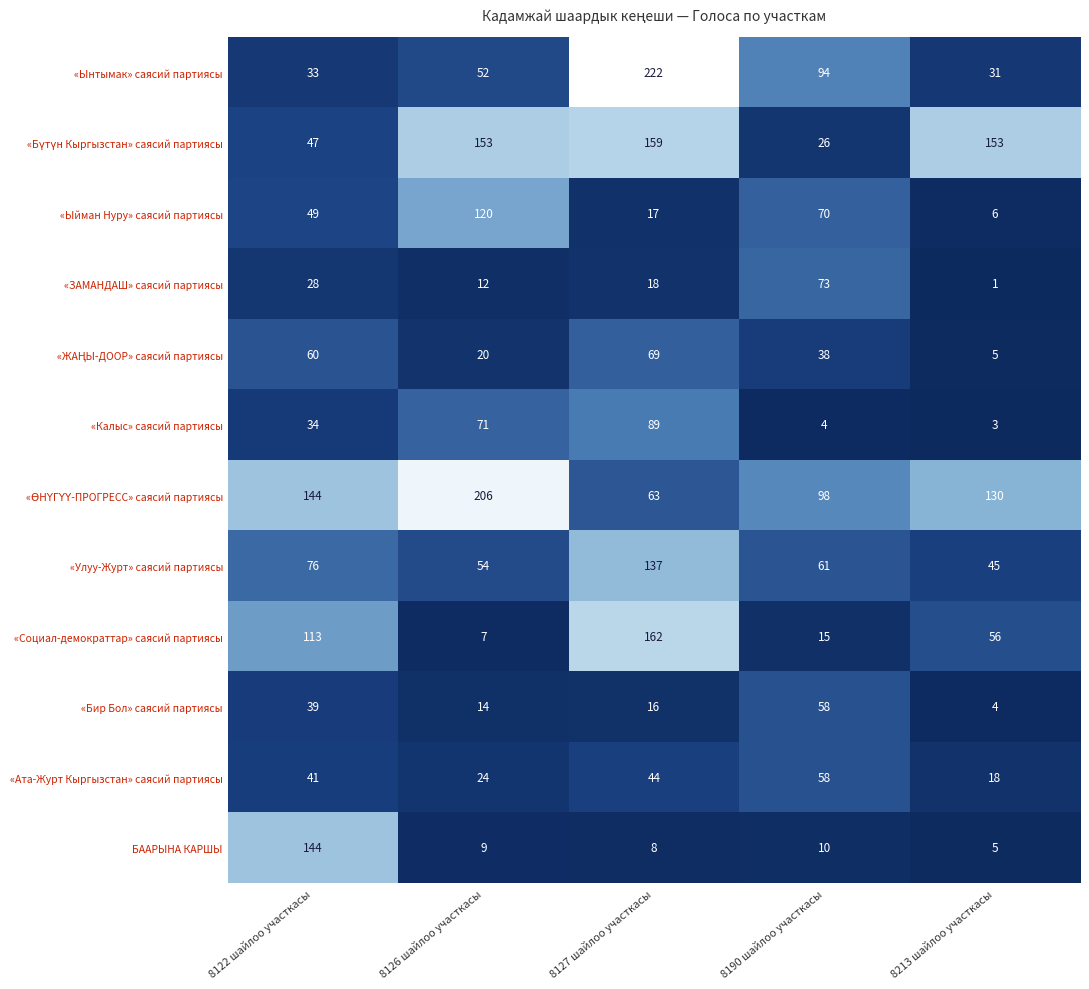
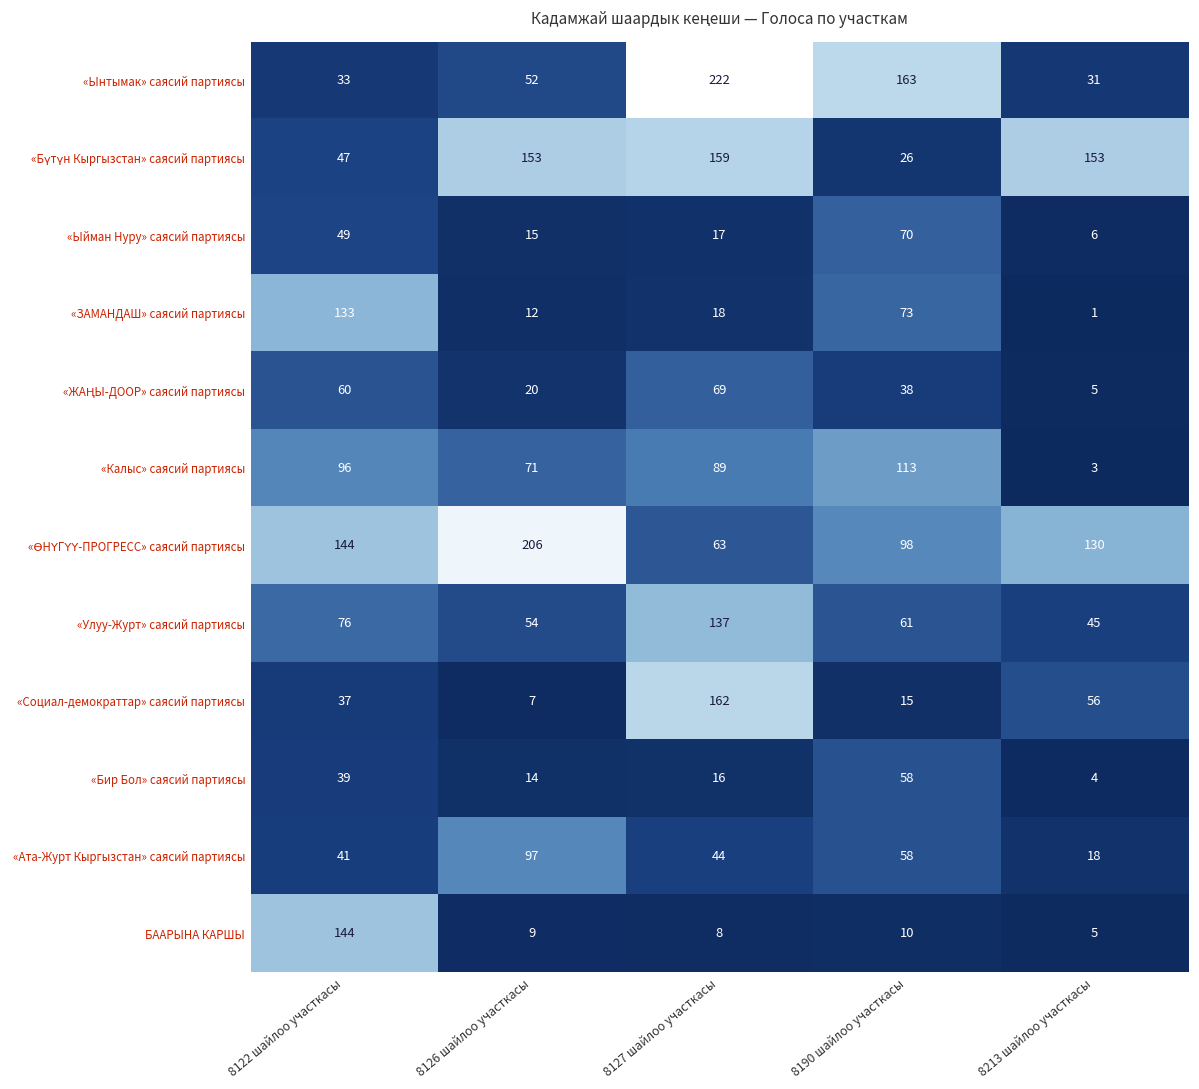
«Ынтымак» саясий партиясы, 8190 шайлоо участкасы: 94 -> 163
«Ыйман Нуру» саясий партиясы, 8126 шайлоо участкасы: 120 -> 15
«ЗАМАНДАШ» саясий партиясы, 8122 шайлоо участкасы: 28 -> 133
«Калыс» саясий партиясы, 8122 шайлоо участкасы: 34 -> 96
«Калыс» саясий партиясы, 8190 шайлоо участкасы: 4 -> 113
«Социал-демократтар» саясий партиясы, 8122 шайлоо участкасы: 113 -> 37
«Ата-Журт Кыргызстан» саясий партиясы, 8126 шайлоо участкасы: 24 -> 97
